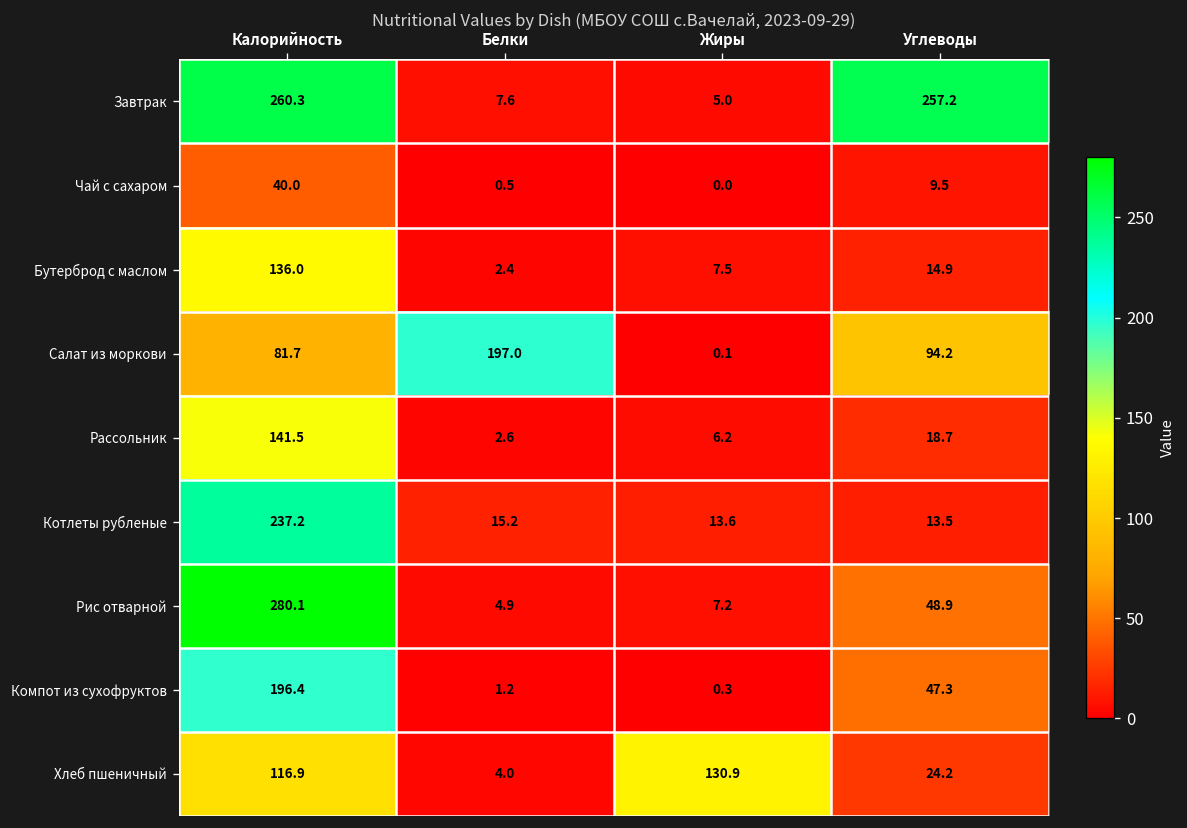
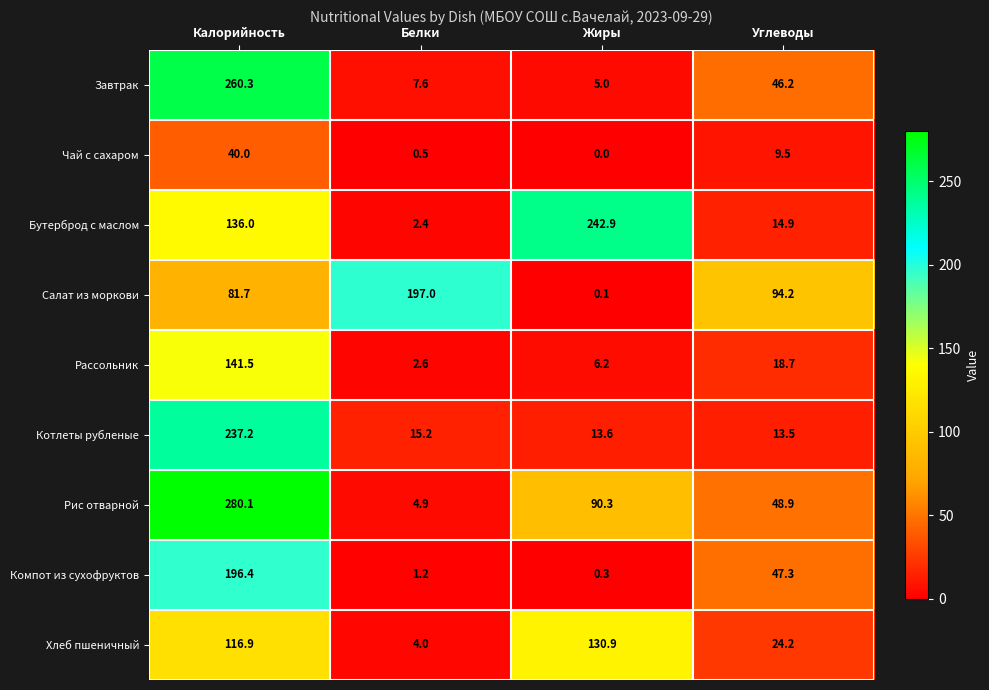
Завтрак, Углеводы: 257.2 -> 46.2
Бутерброд с маслом, Жиры: 7.5 -> 242.9
Рис отварной, Жиры: 7.2 -> 90.3
